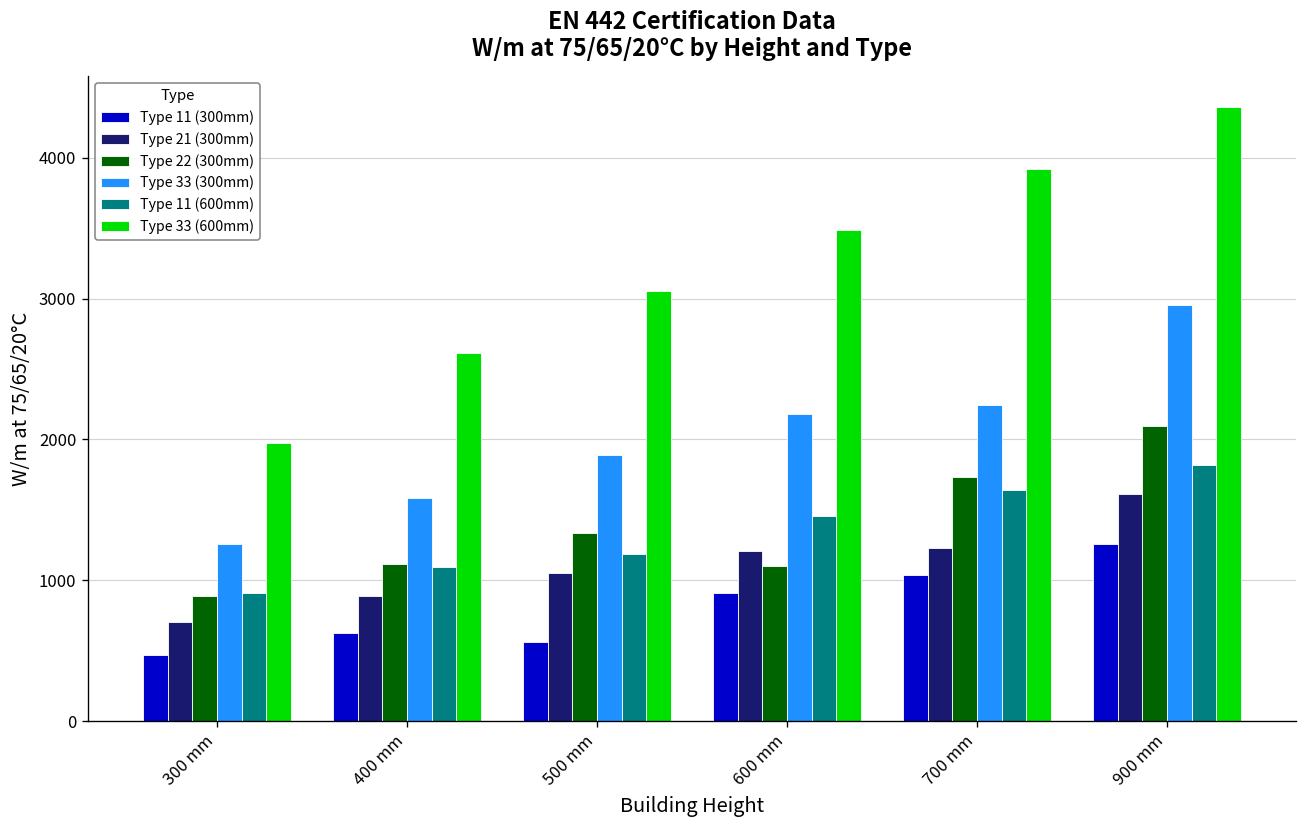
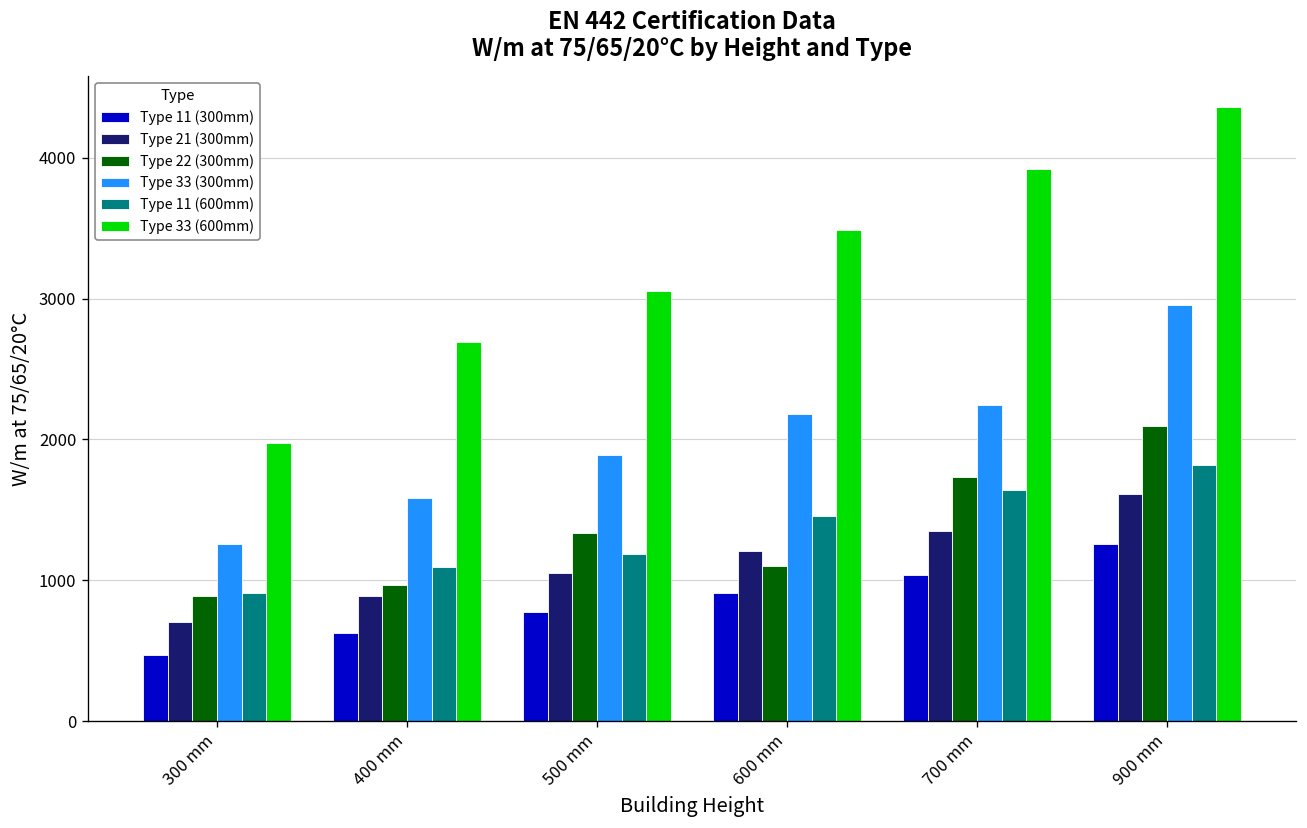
Type 22 (300mm), 400 mm: 1120 -> 970
Type 33 (600mm), 400 mm: 2620 -> 2690
Type 11 (300mm), 500 mm: 560 -> 770
Type 21 (300mm), 700 mm: 1230 -> 1350
